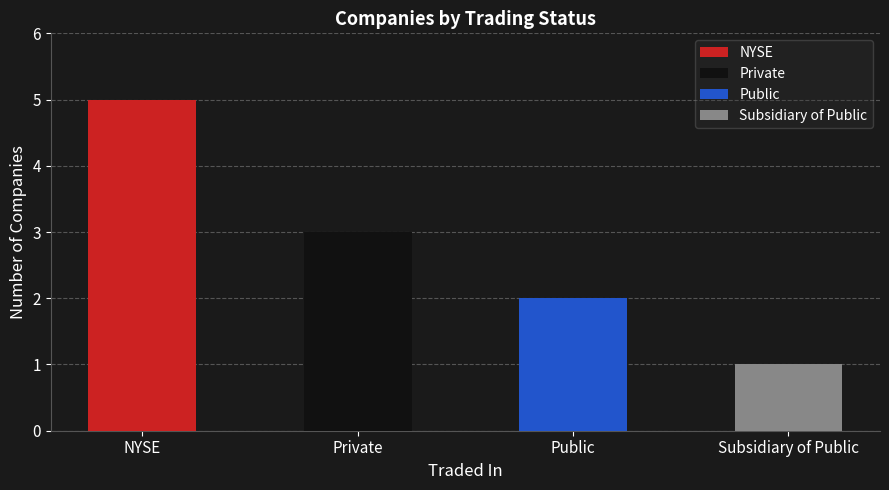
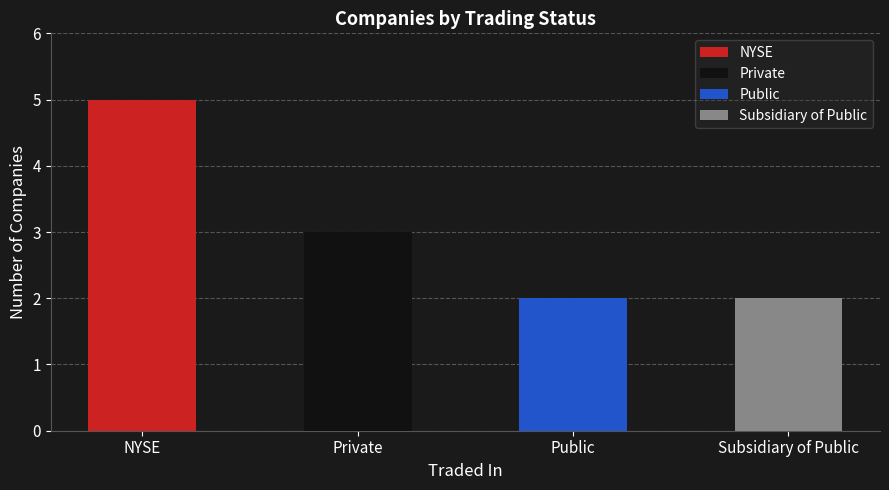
Subsidiary of Public: 1 -> 2
